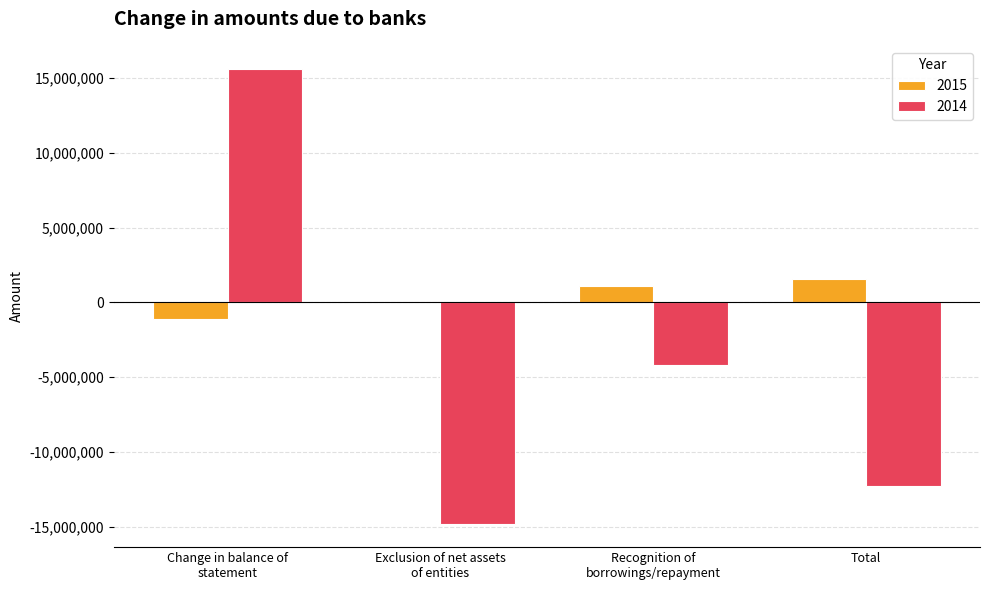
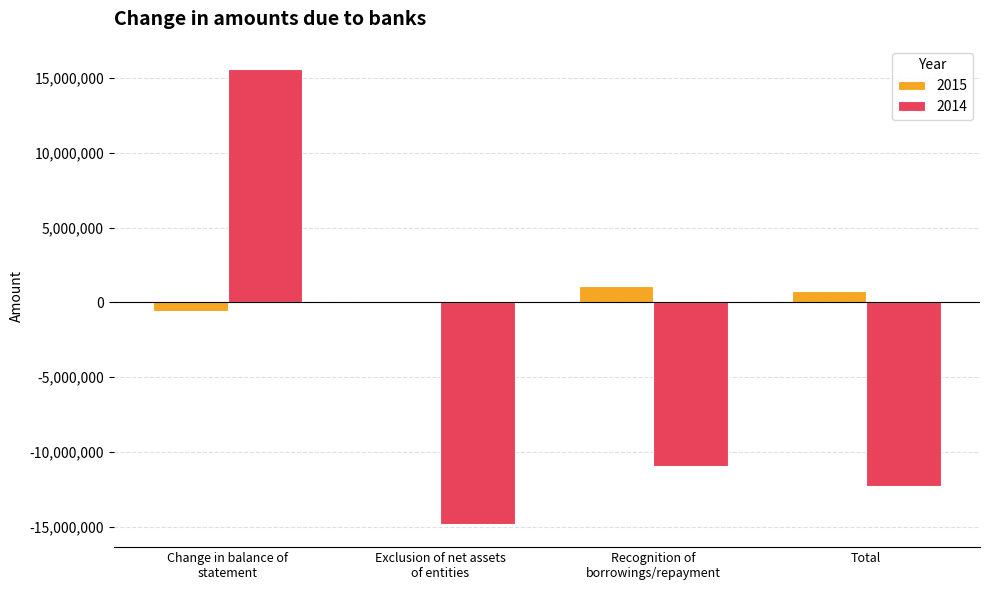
2015, Change in balance of statement: -1,100,000 -> -600,000
2014, Recognition of borrowings/repayment: -4,200,000 -> -10,900,000
2015, Total: 1,600,000 -> 800,000
